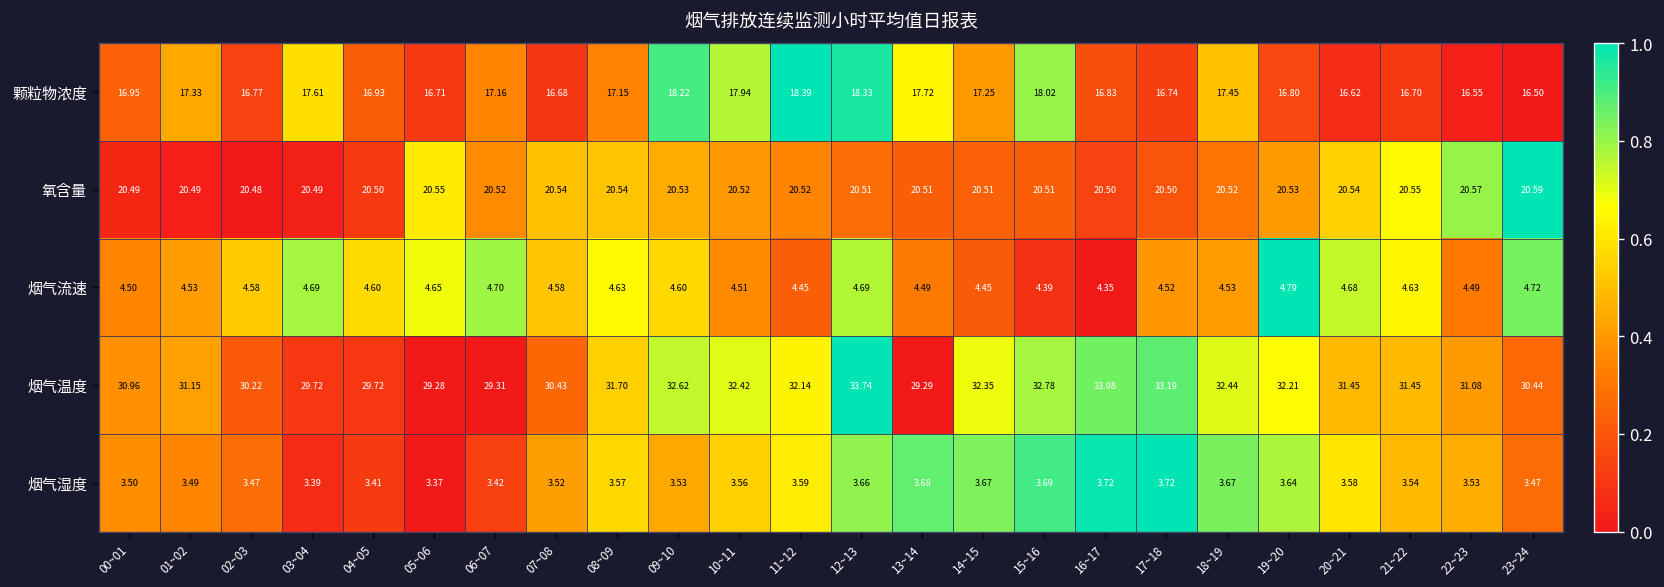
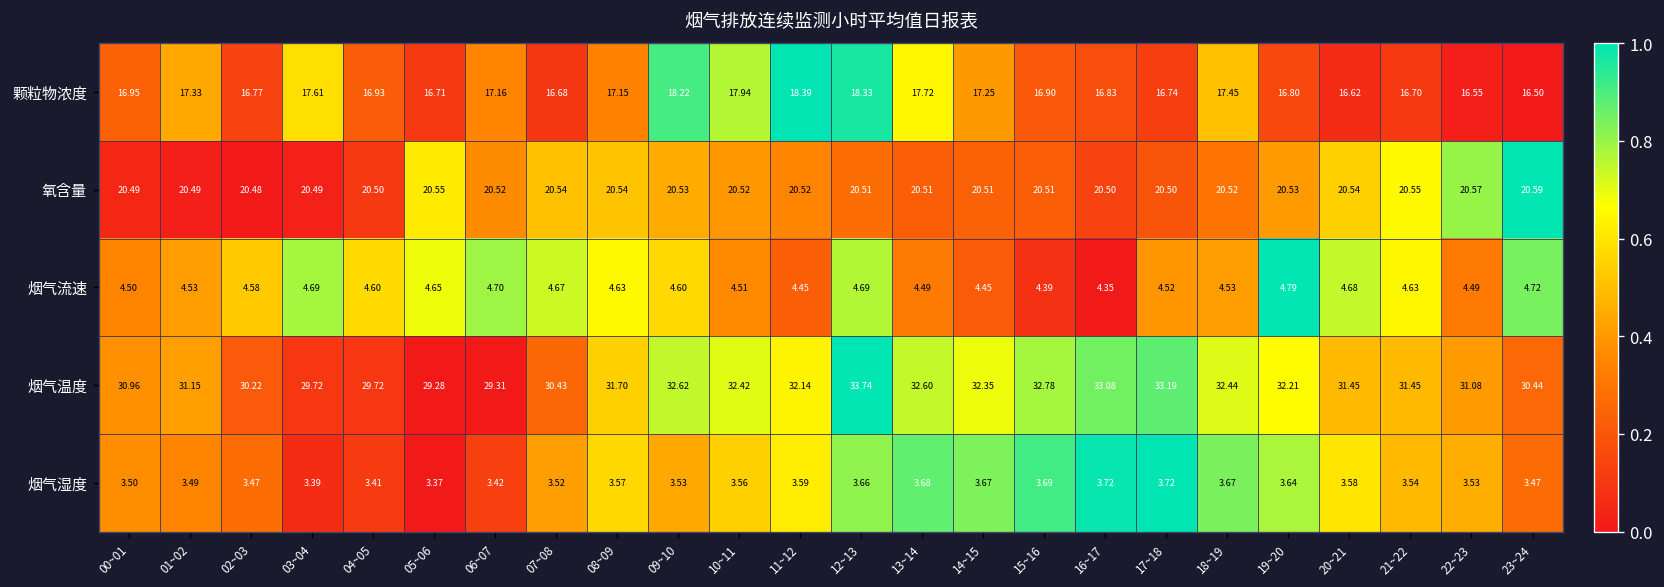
颗粒物浓度, 15~16: 18.02 -> 16.90
烟气流速, 07~08: 4.58 -> 4.67
烟气温度, 13~14: 29.29 -> 32.60
